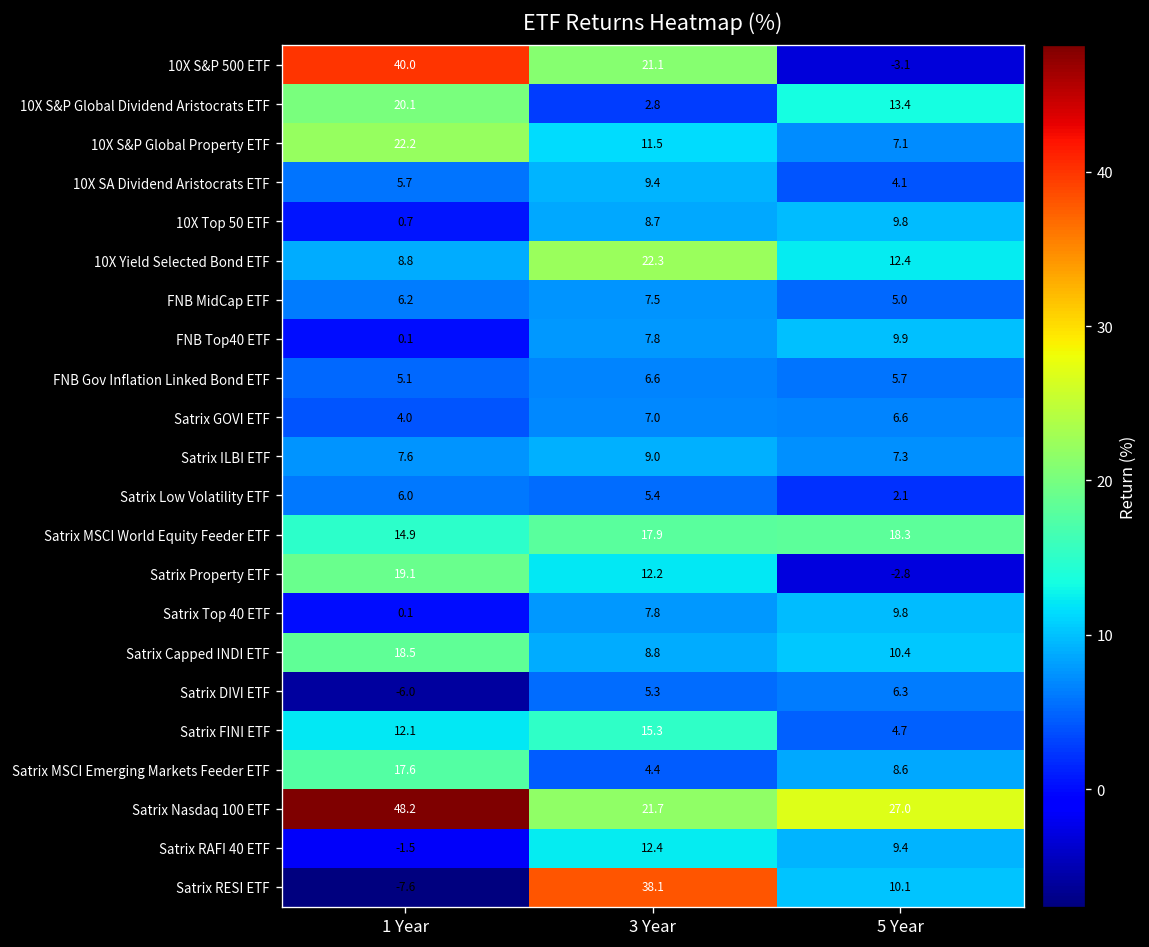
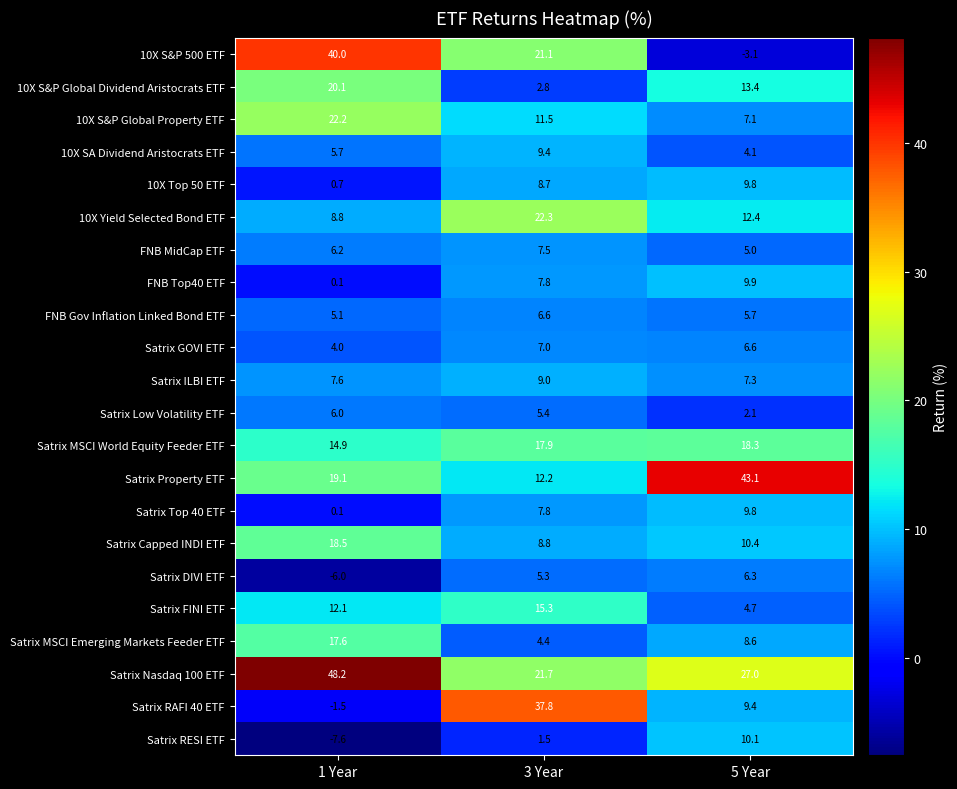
Satrix Property ETF, 5 Year: -2.8 -> 43.1
Satrix RAFI 40 ETF, 3 Year: 12.4 -> 37.8
Satrix RESI ETF, 3 Year: 38.1 -> 1.5
